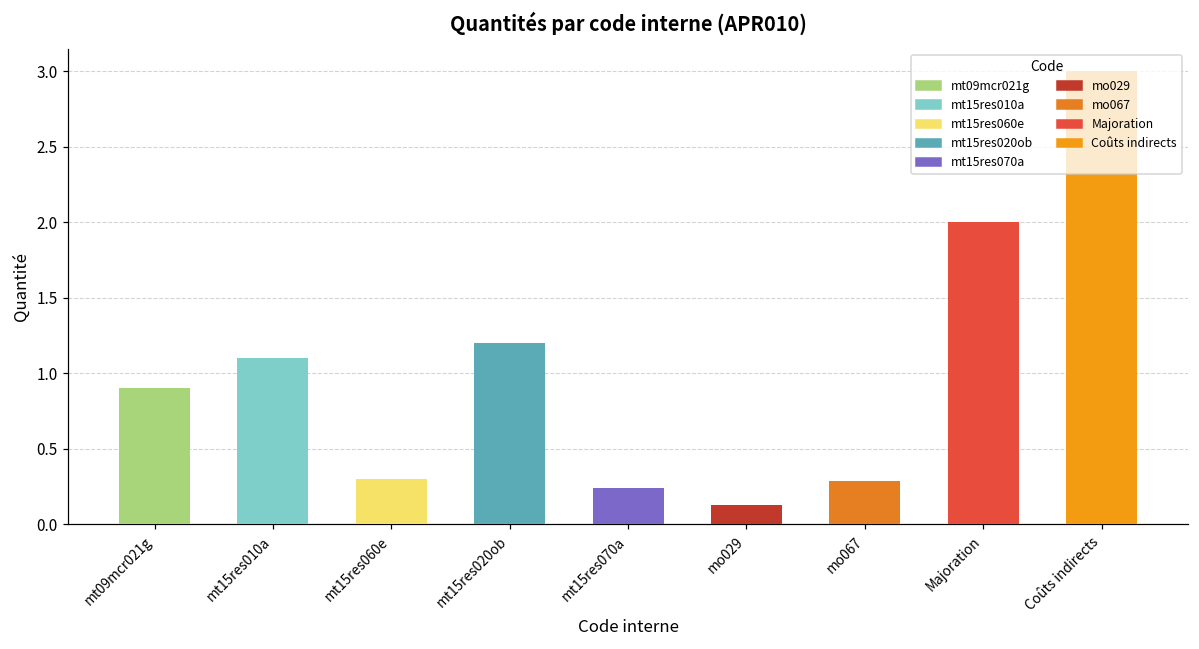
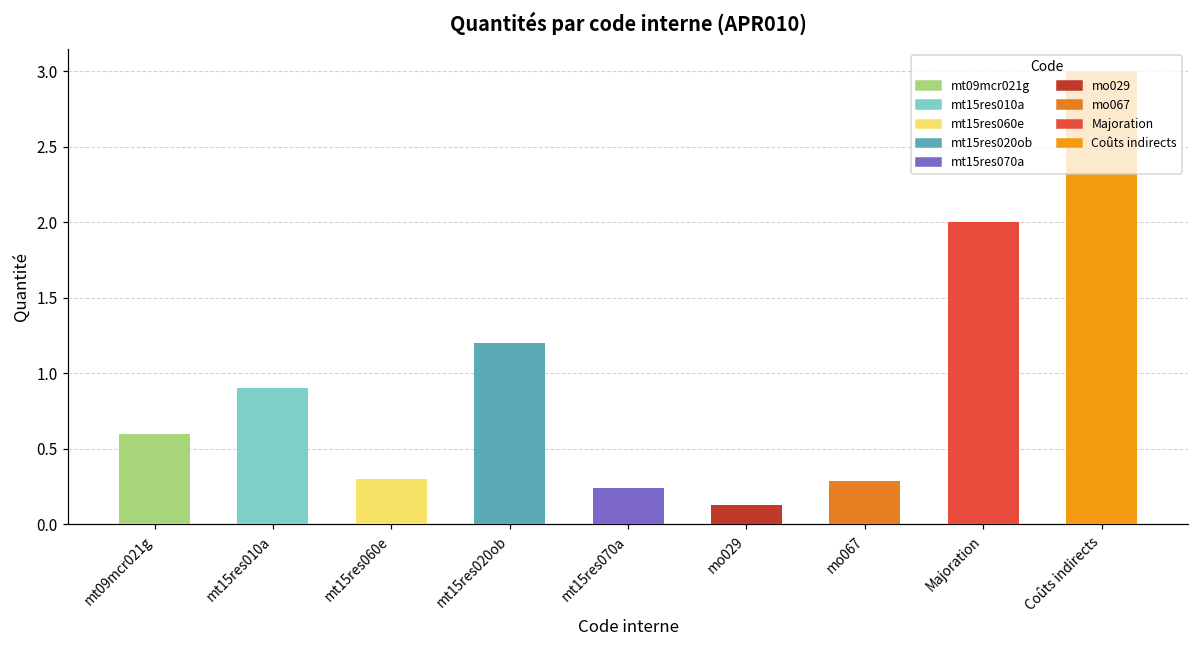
mt09mcr021g: 0.9 -> 0.6
mt15res010a: 1.1 -> 0.9
